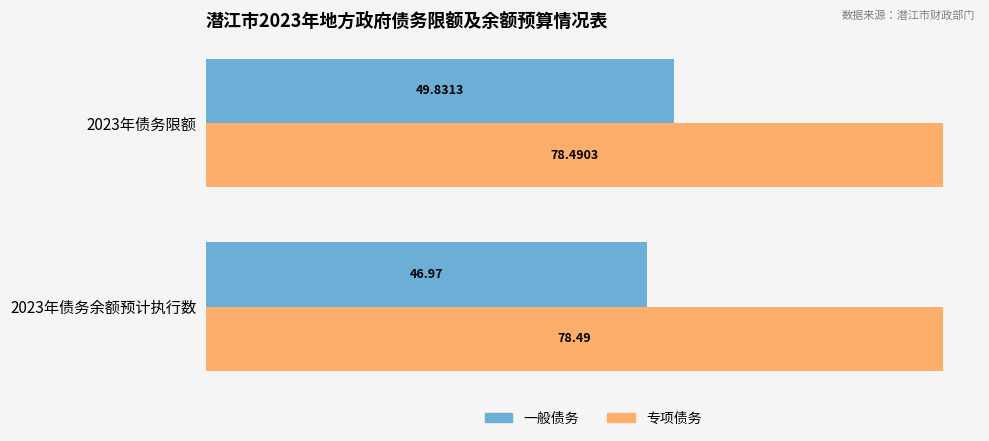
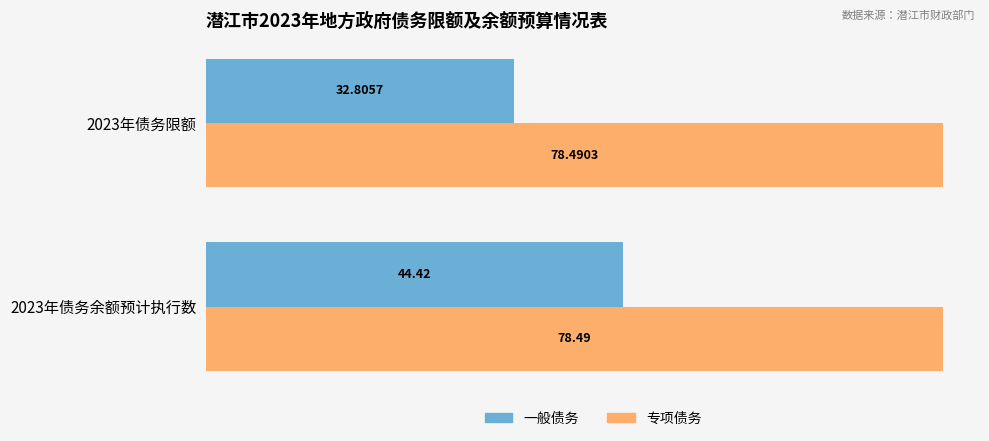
一般债务, 2023年债务限额: 49.8313 -> 32.8057
一般债务, 2023年债务余额预计执行数: 46.97 -> 44.42
